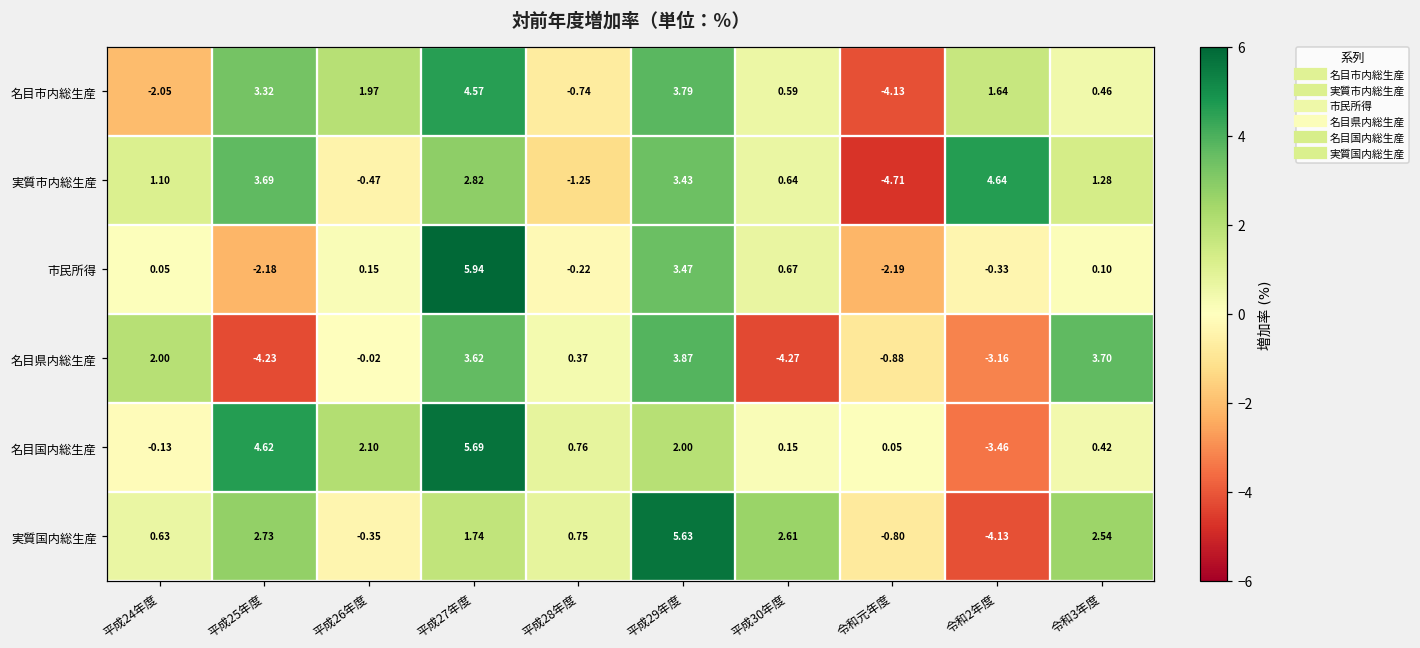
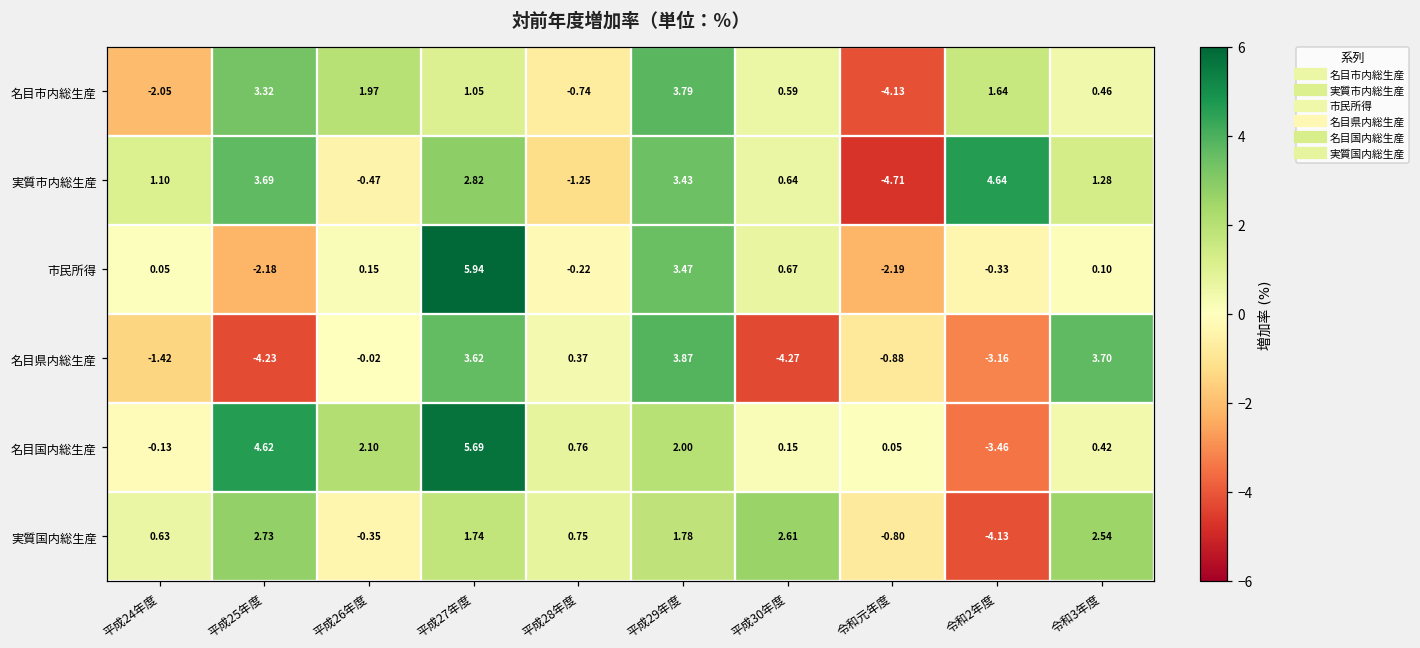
名目市内総生産, 平成27年度: 4.57 -> 1.05
名目県内総生産, 平成24年度: 2.00 -> -1.42
実質国内総生産, 平成29年度: 5.63 -> 1.78
